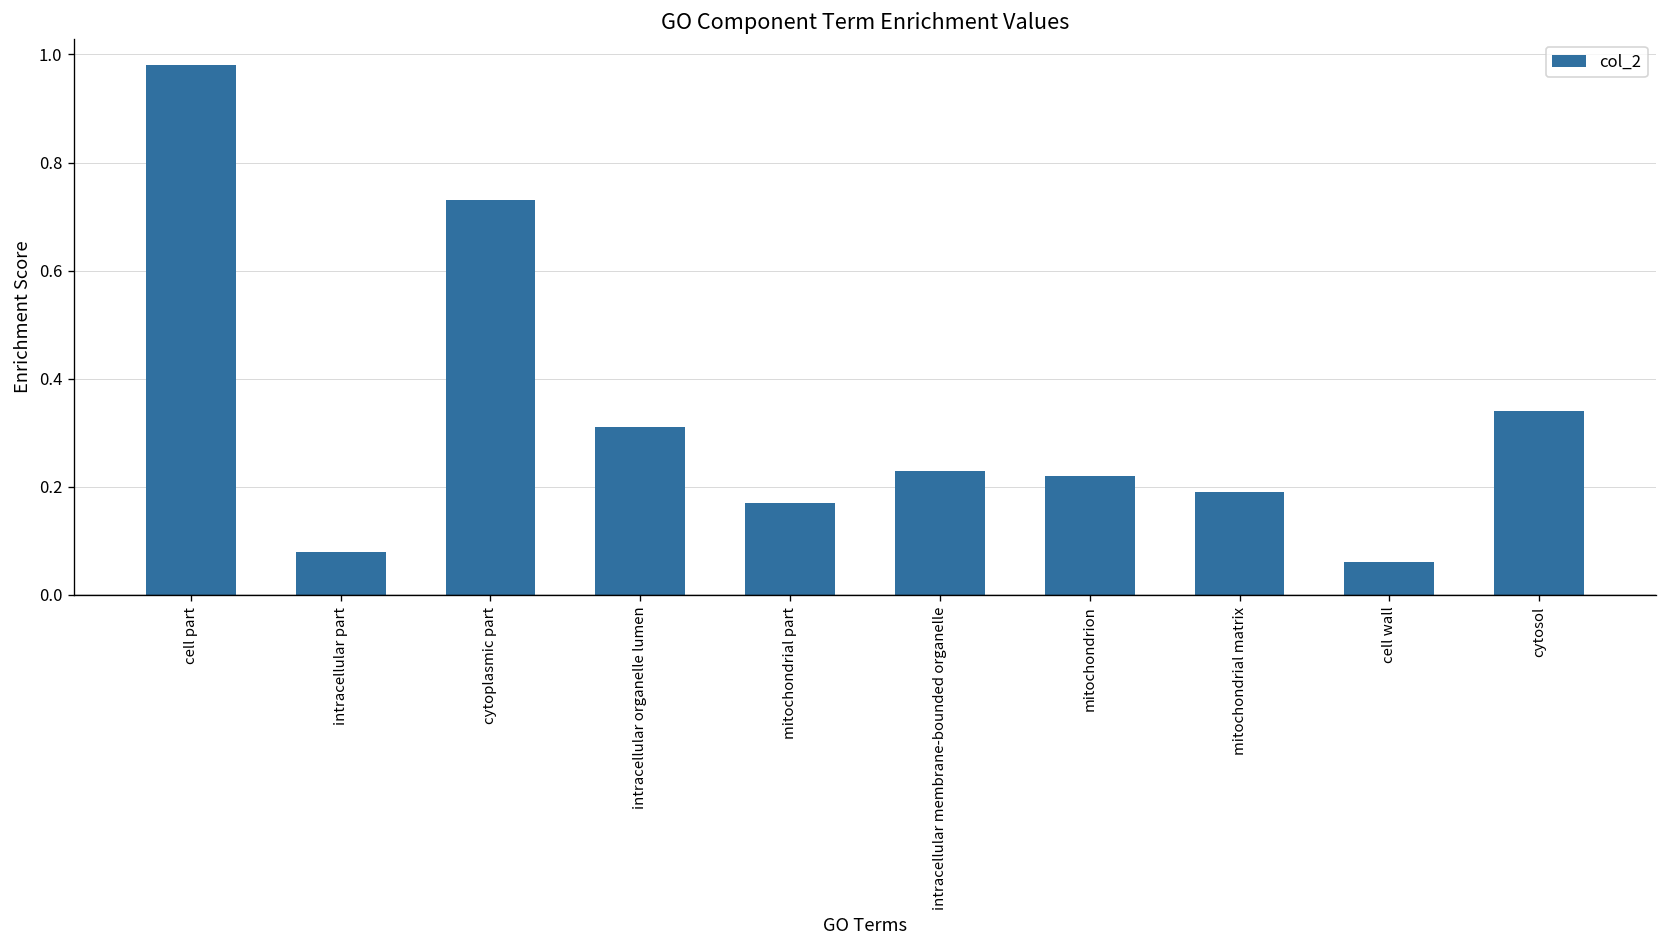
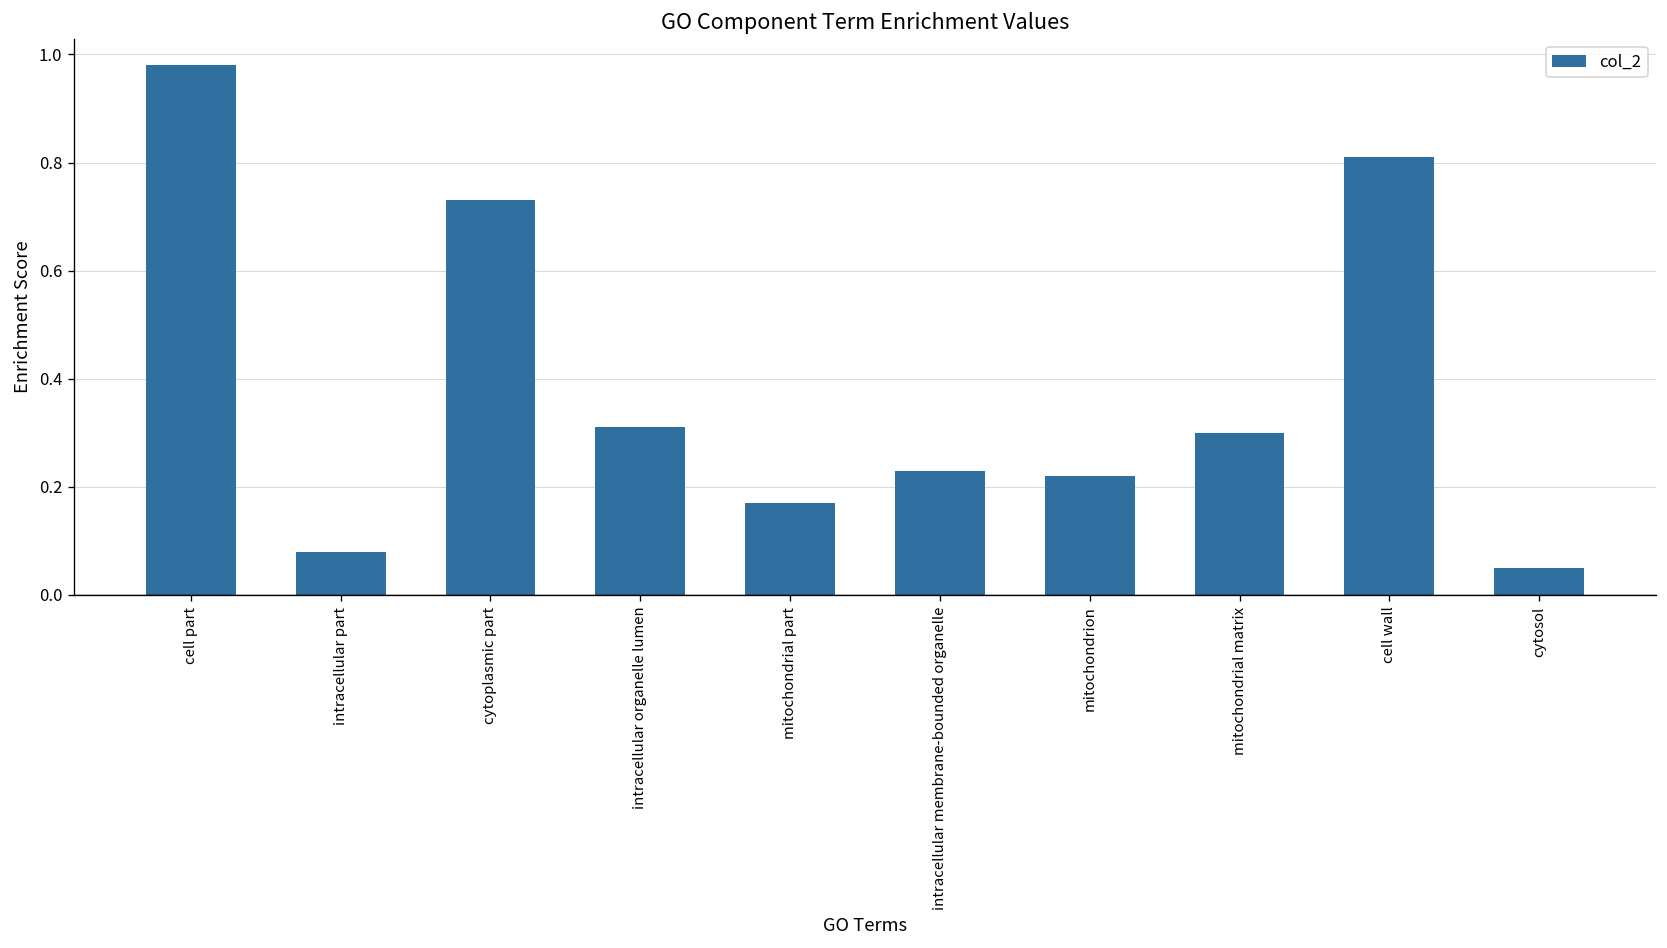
mitochondrial matrix: 0.19 -> 0.30
cell wall: 0.06 -> 0.81
cytosol: 0.34 -> 0.05
